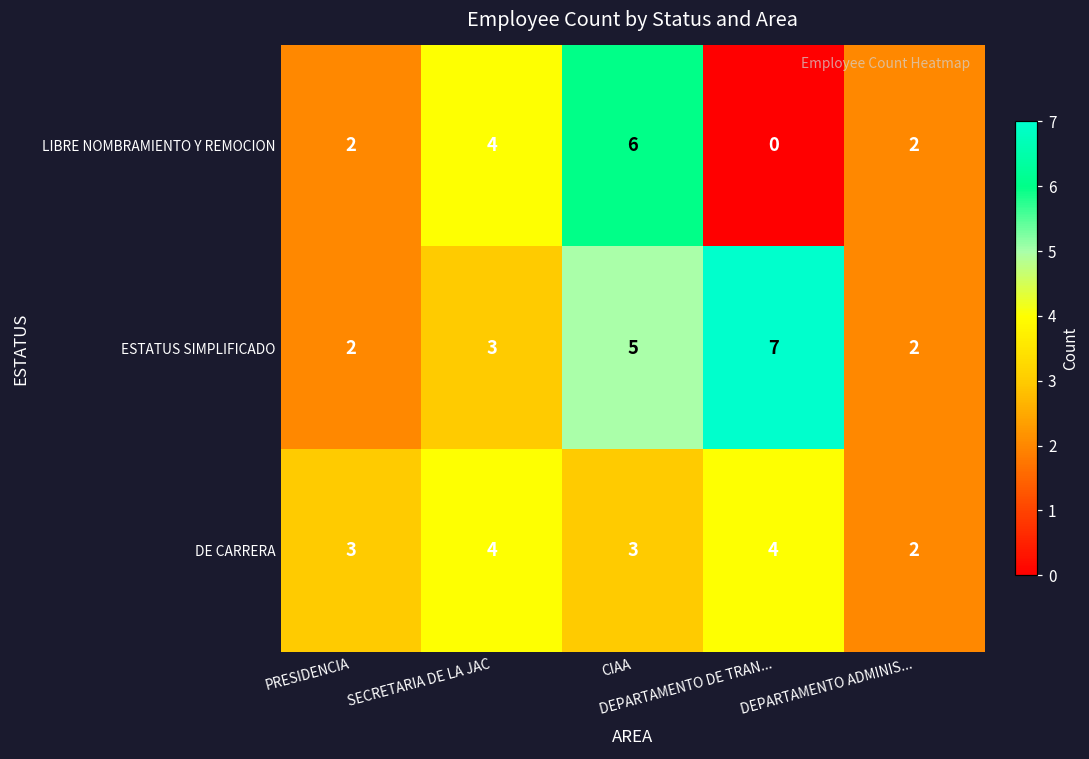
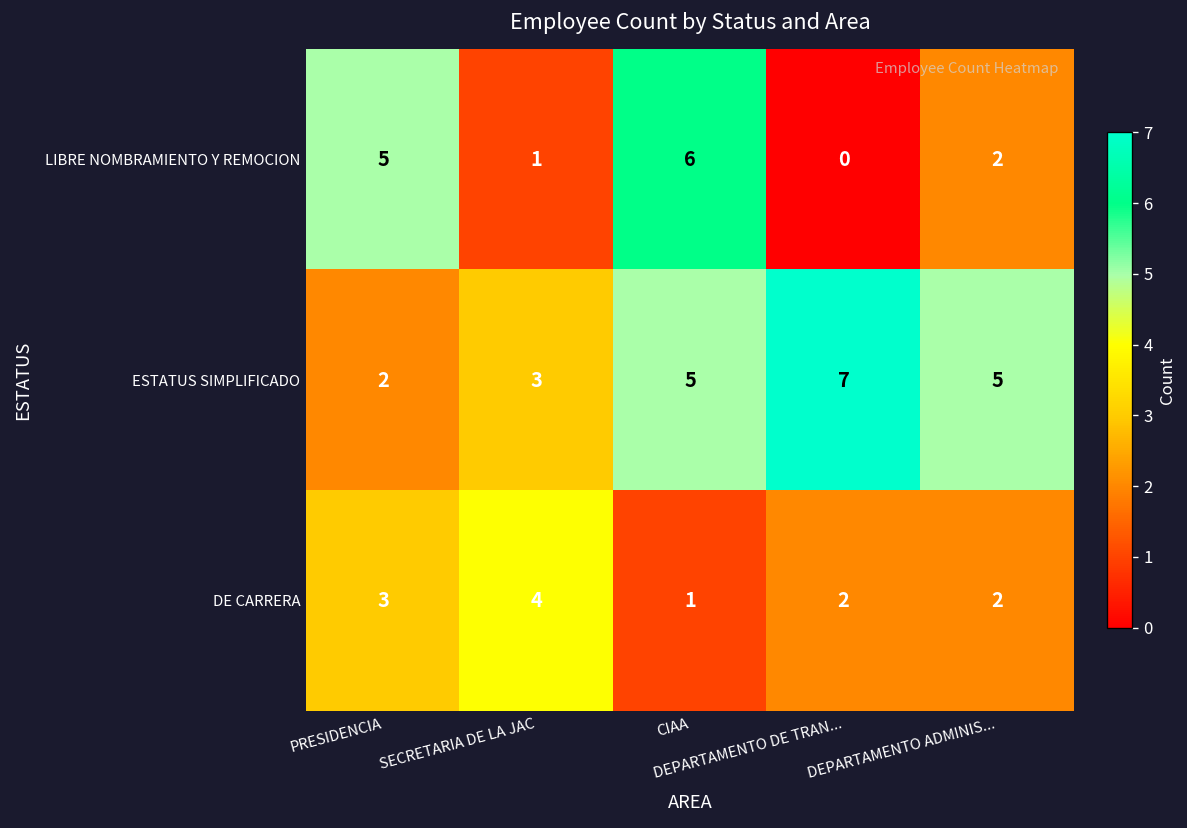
LIBRE NOMBRAMIENTO Y REMOCION, PRESIDENCIA: 2 -> 5
LIBRE NOMBRAMIENTO Y REMOCION, SECRETARIA DE LA JAC: 4 -> 1
ESTATUS SIMPLIFICADO, DEPARTAMENTO ADMINIS...: 2 -> 5
DE CARRERA, CIAA: 3 -> 1
DE CARRERA, DEPARTAMENTO DE TRAN...: 4 -> 2
